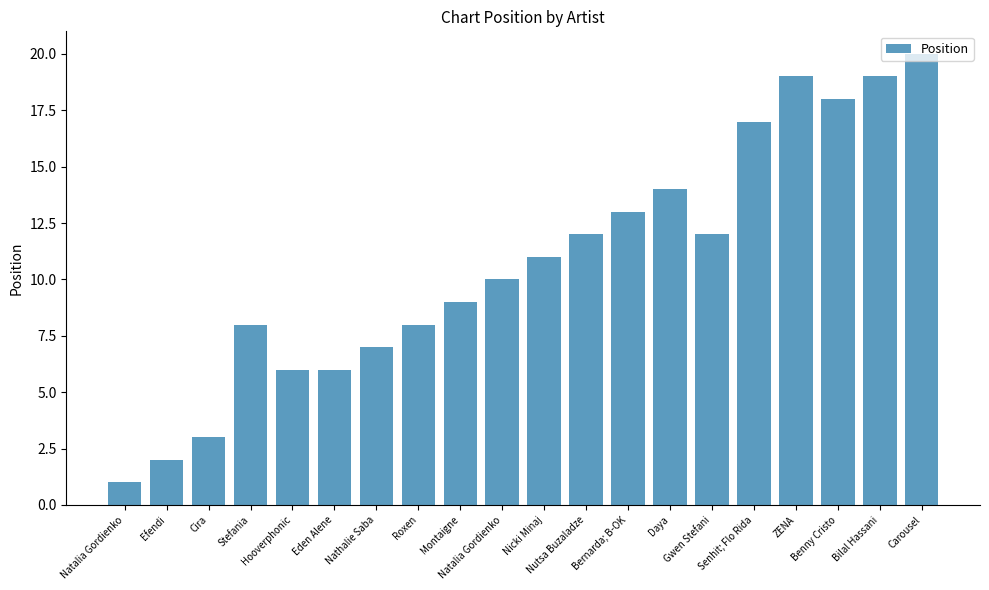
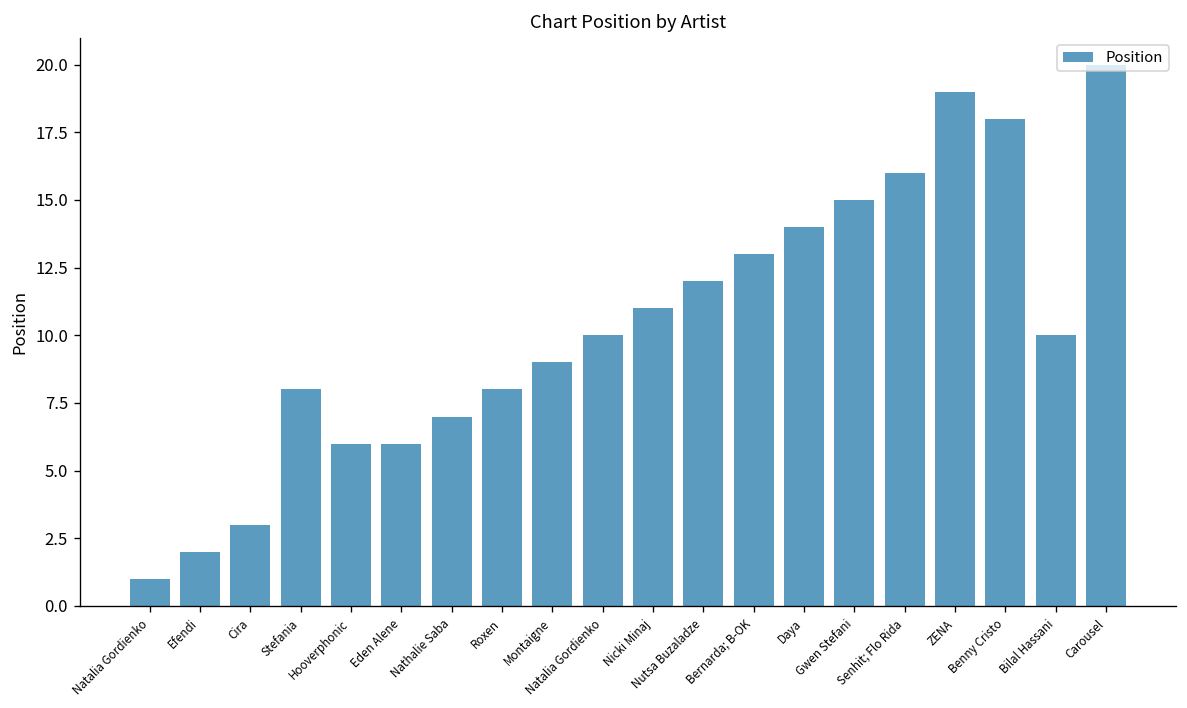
Gwen Stefani: 12 -> 15
Senhit; Flo Rida: 17 -> 16
Bilal Hassani: 19 -> 10
